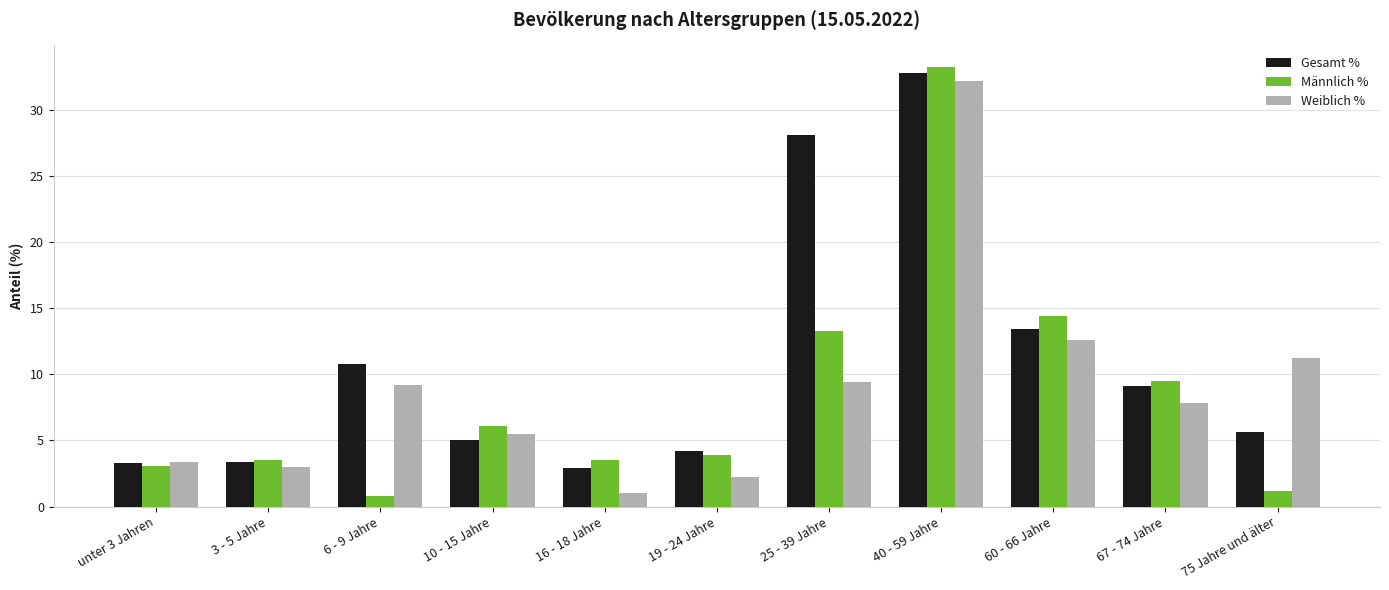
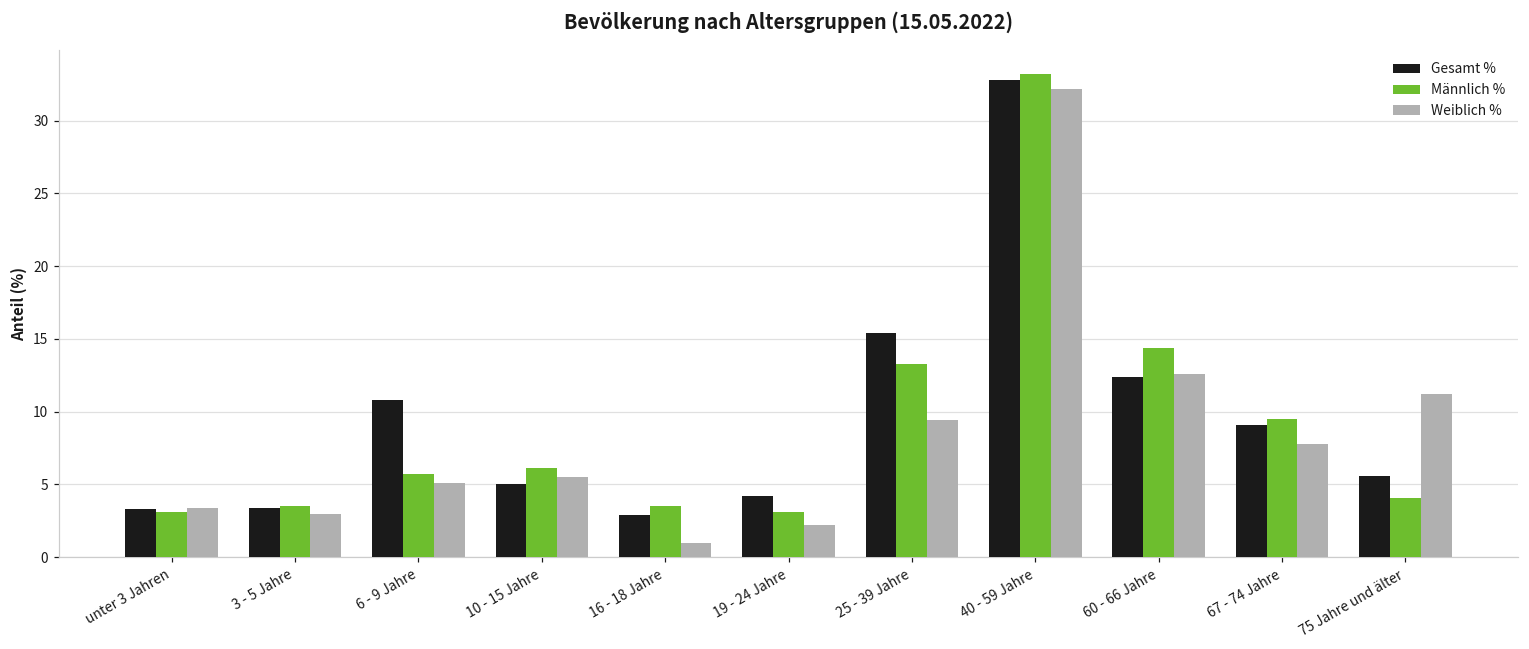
Männlich %, 6 - 9 Jahre: 0.8 -> 5.7
Weiblich %, 6 - 9 Jahre: 9.2 -> 5.1
Männlich %, 19 - 24 Jahre: 3.9 -> 3.1
Gesamt %, 25 - 39 Jahre: 28.1 -> 15.4
Gesamt %, 60 - 66 Jahre: 13.4 -> 12.4
Männlich %, 75 Jahre und älter: 1.2 -> 4.1
